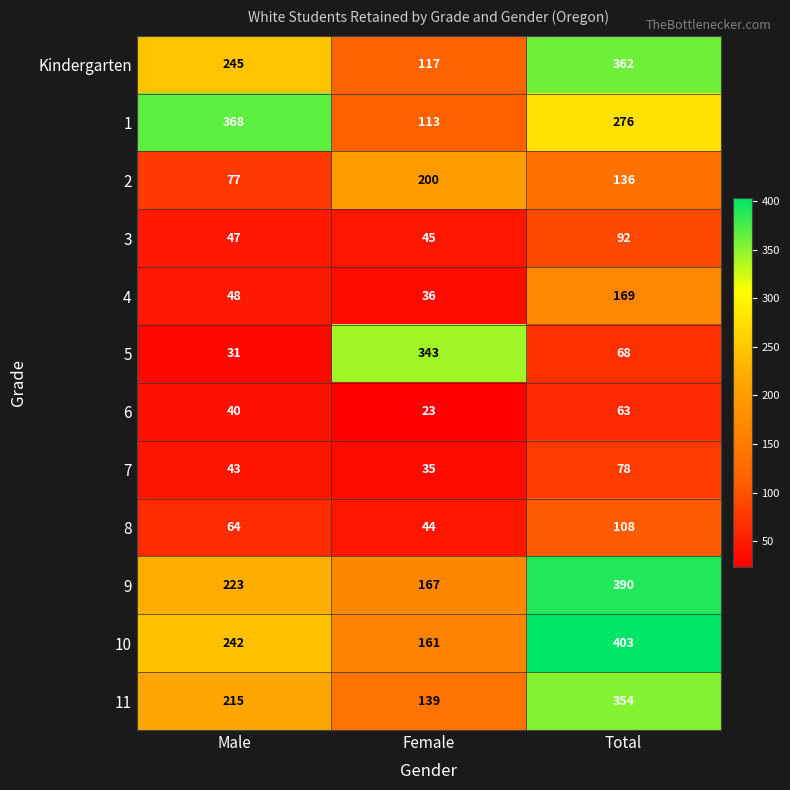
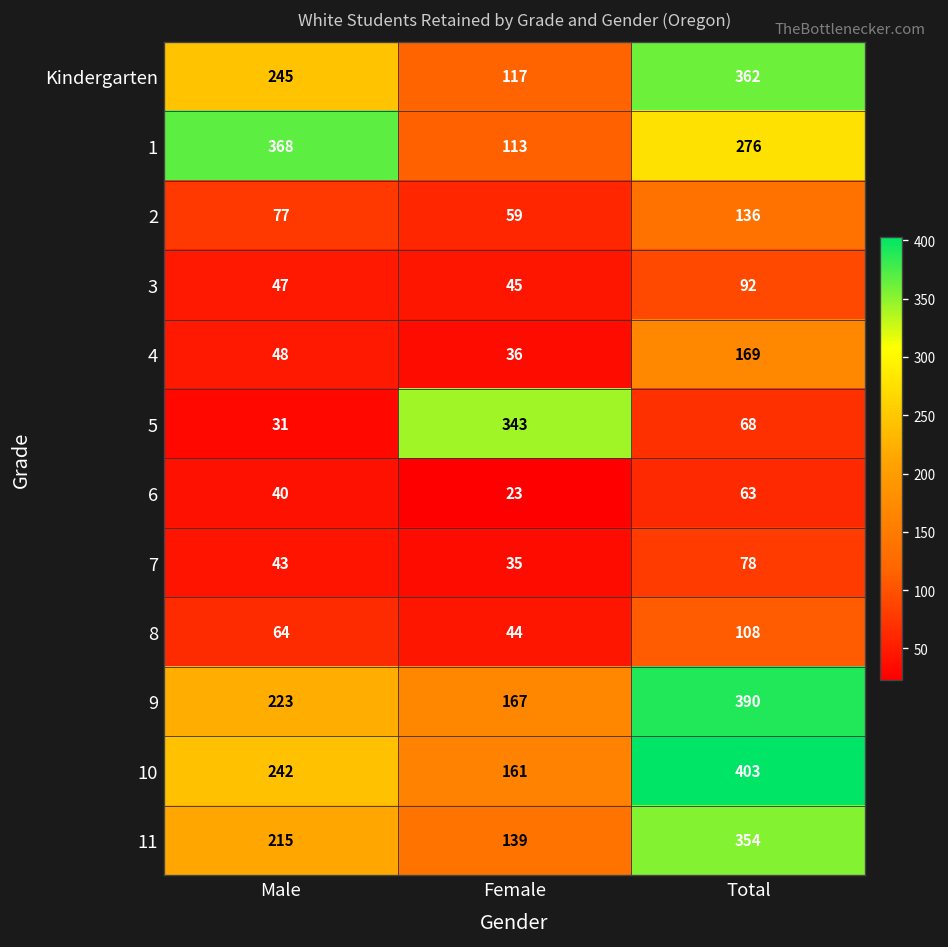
2, Female: 200 -> 59
